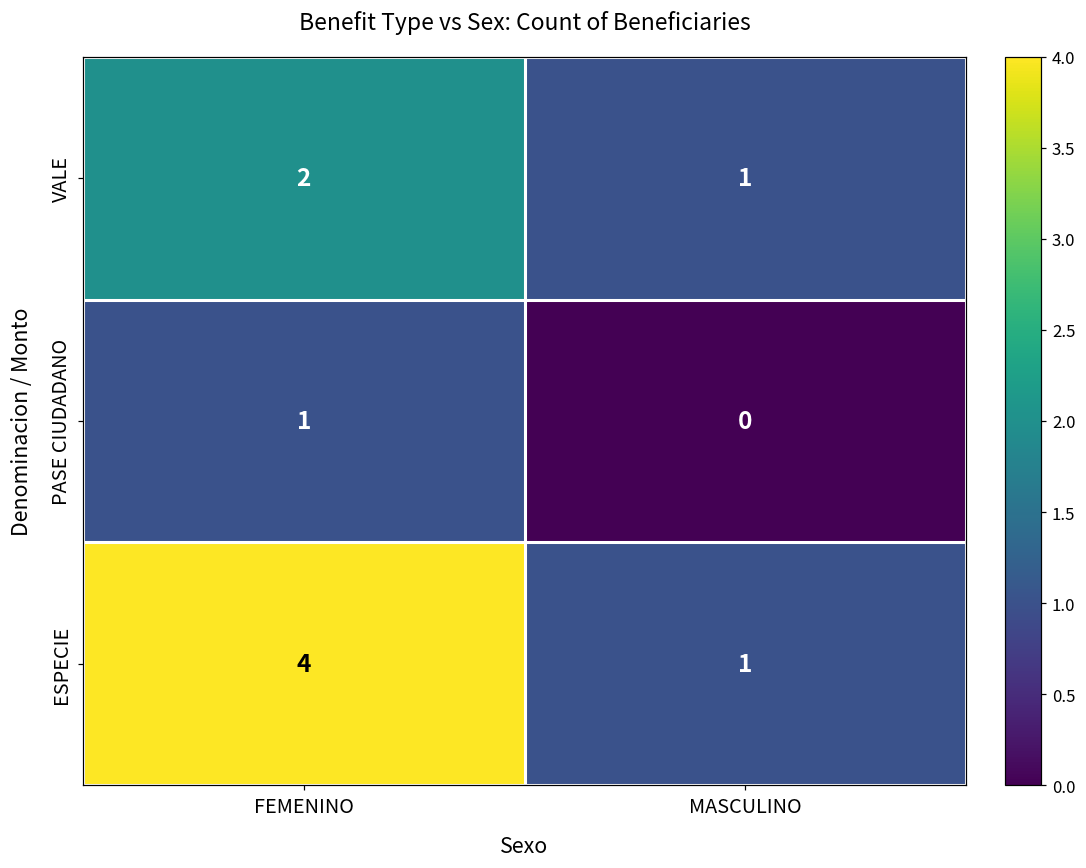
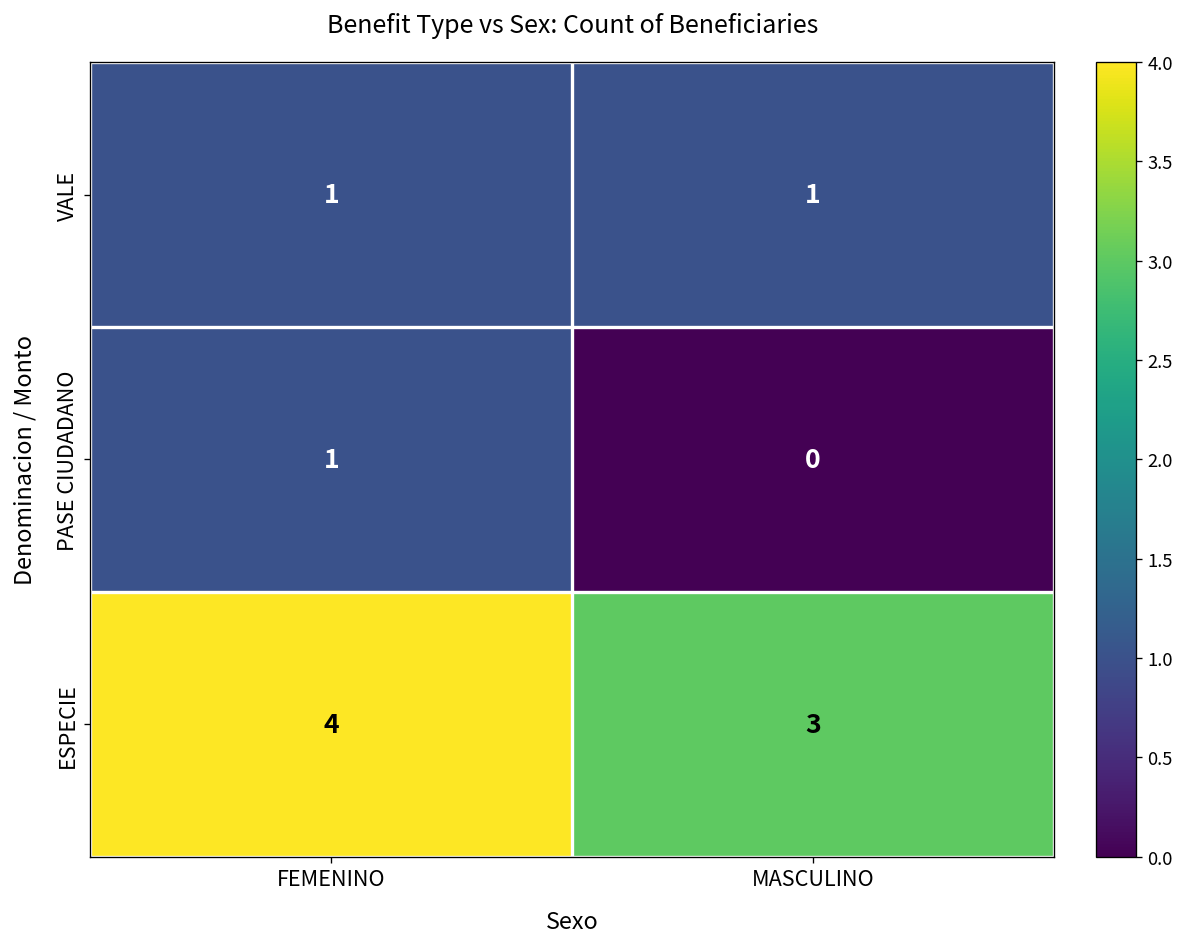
VALE, FEMENINO: 2 -> 1
ESPECIE, MASCULINO: 1 -> 3
